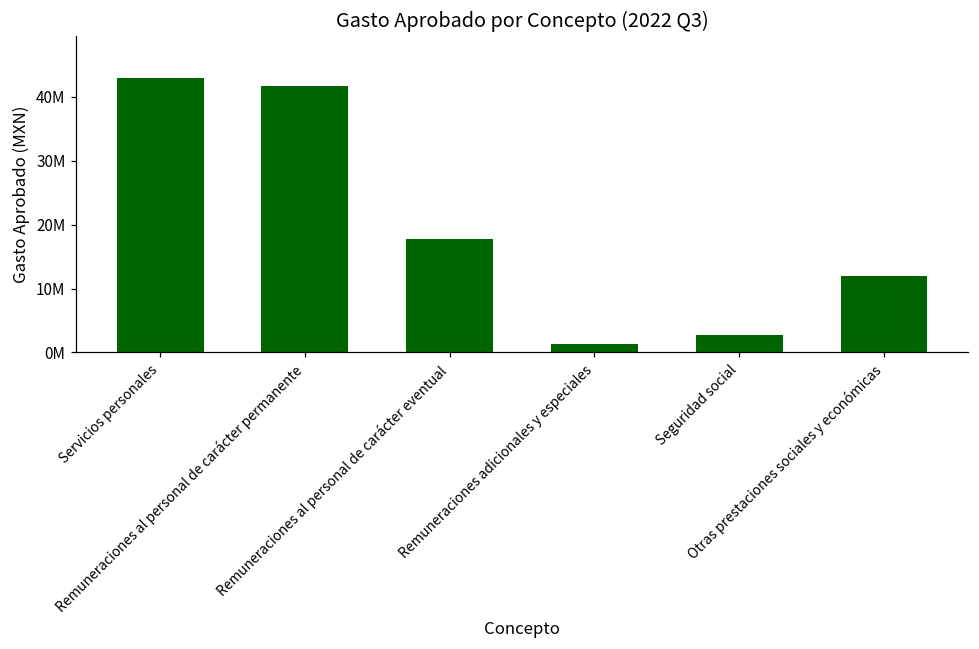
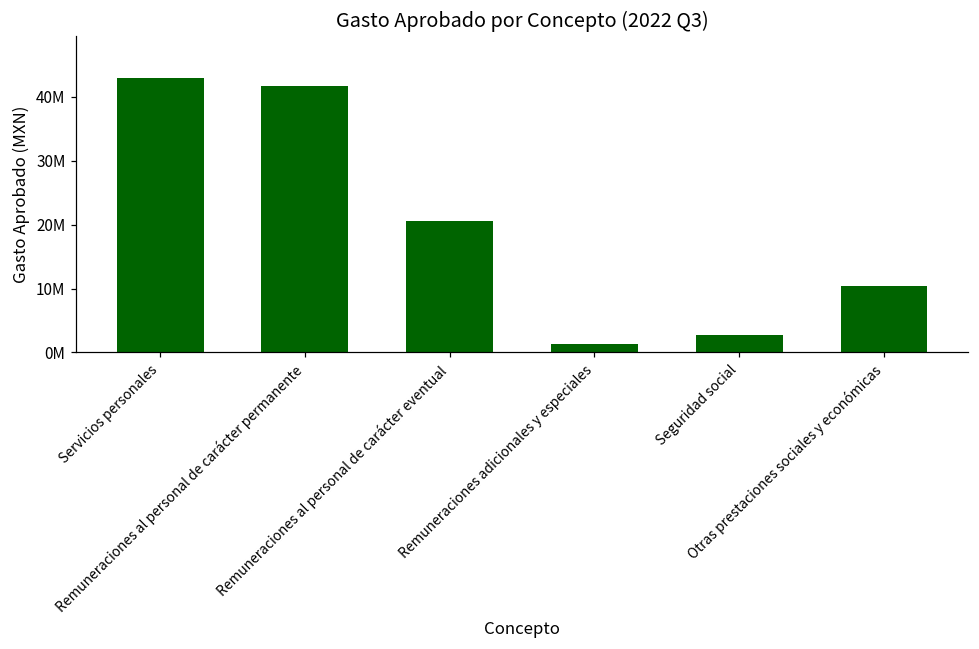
Remuneraciones al personal de carácter eventual: 18000000 -> 21000000
Otras prestaciones sociales y económicas: 12000000 -> 10000000
